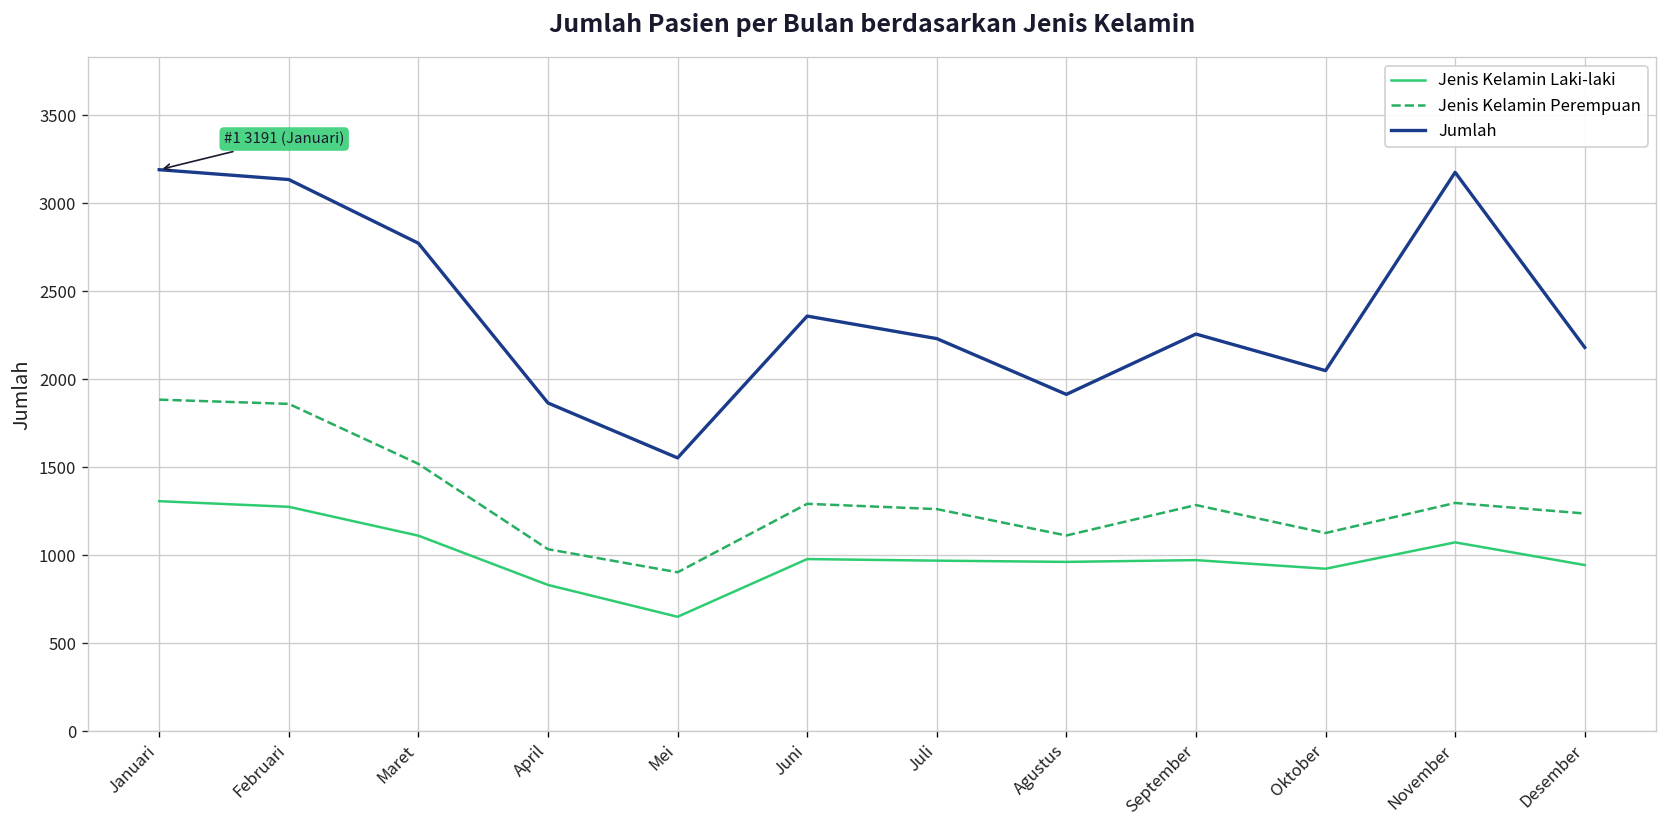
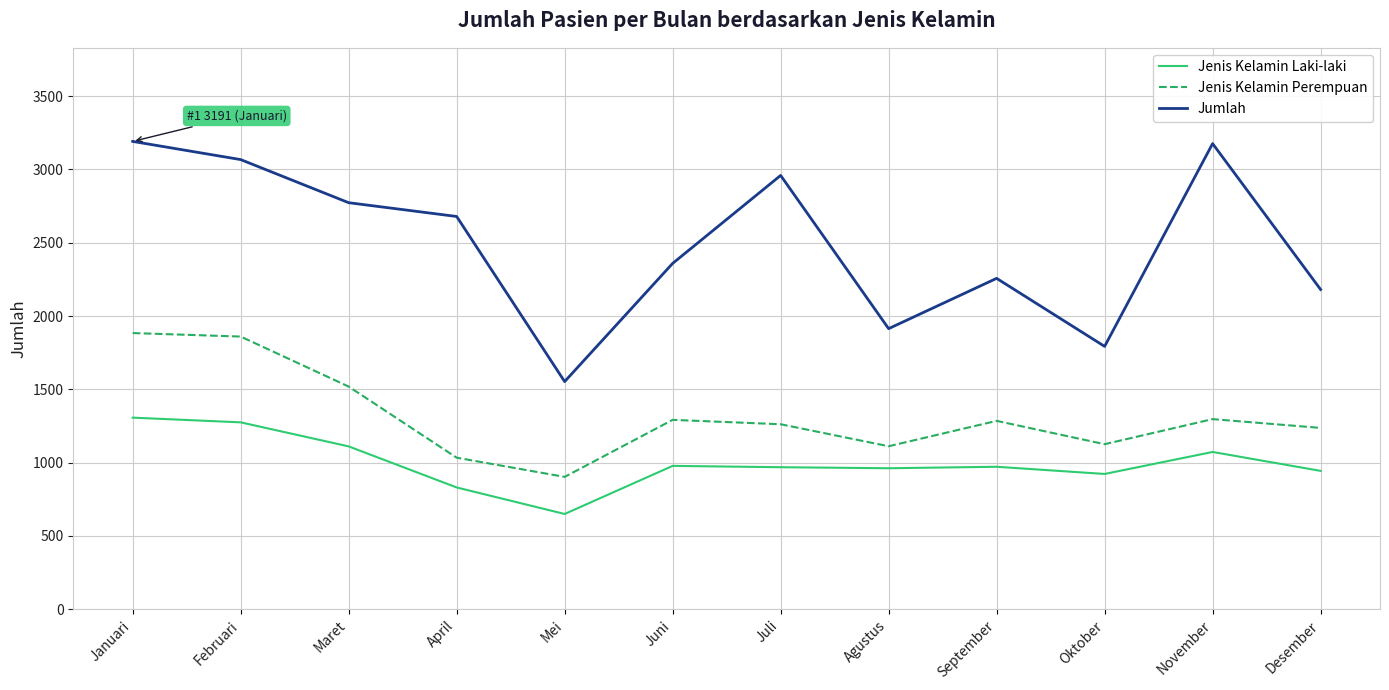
Jumlah, Februari: 3140 -> 3070
Jumlah, April: 1870 -> 2680
Jumlah, Juli: 2230 -> 2960
Jumlah, Oktober: 2050 -> 1790
